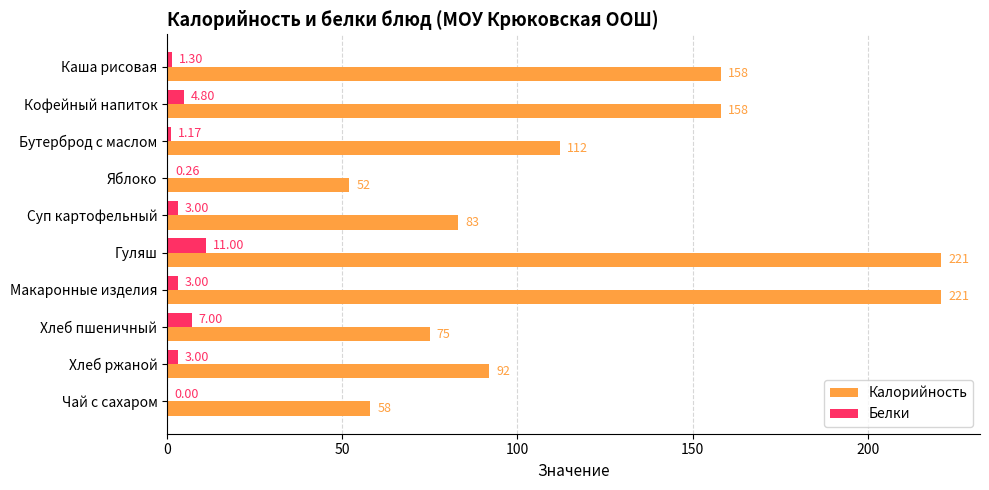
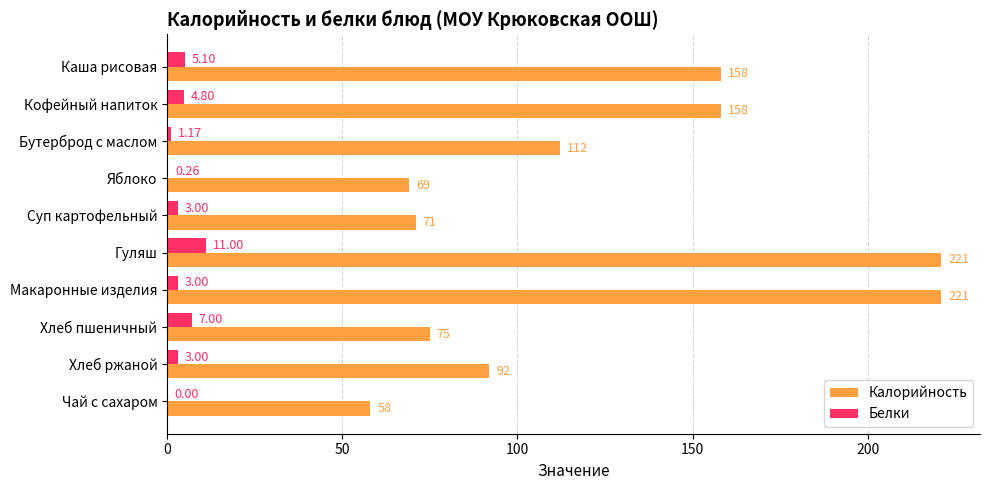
Белки, Каша рисовая: 1.30 -> 5.10
Калорийность, Яблоко: 52 -> 69
Калорийность, Суп картофельный: 83 -> 71
